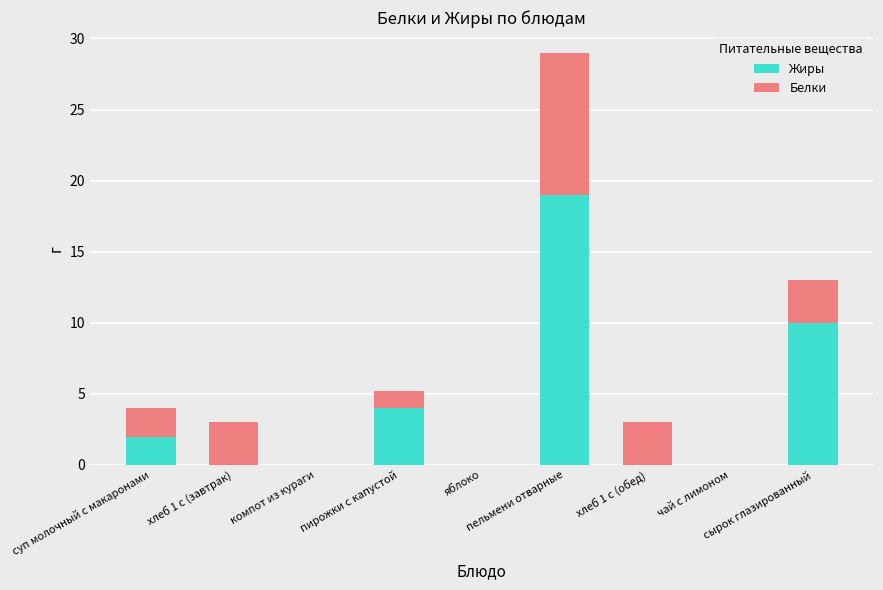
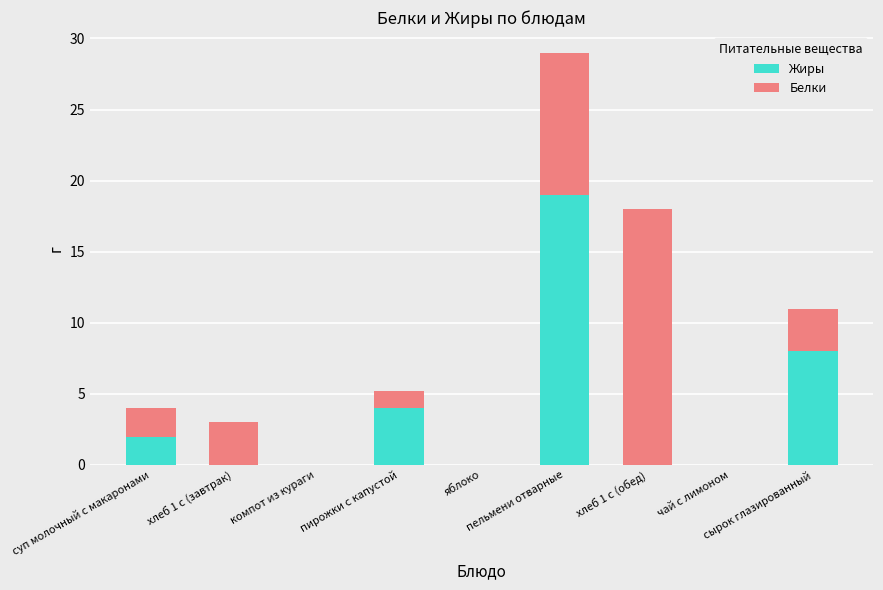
Белки, хлеб 1 с (обед): 3 -> 18
Жиры, сырок глазированный: 10 -> 8
